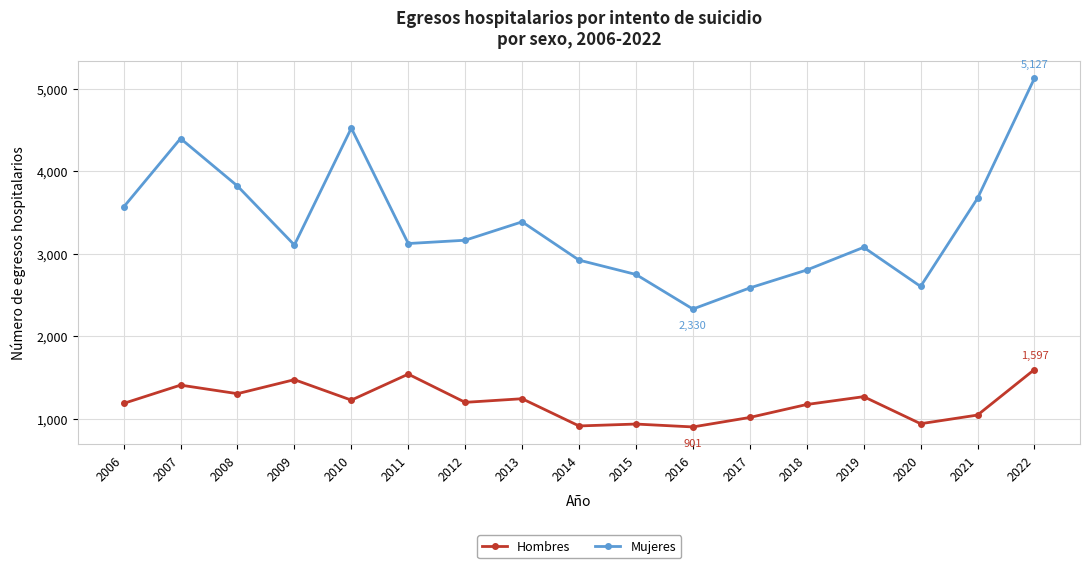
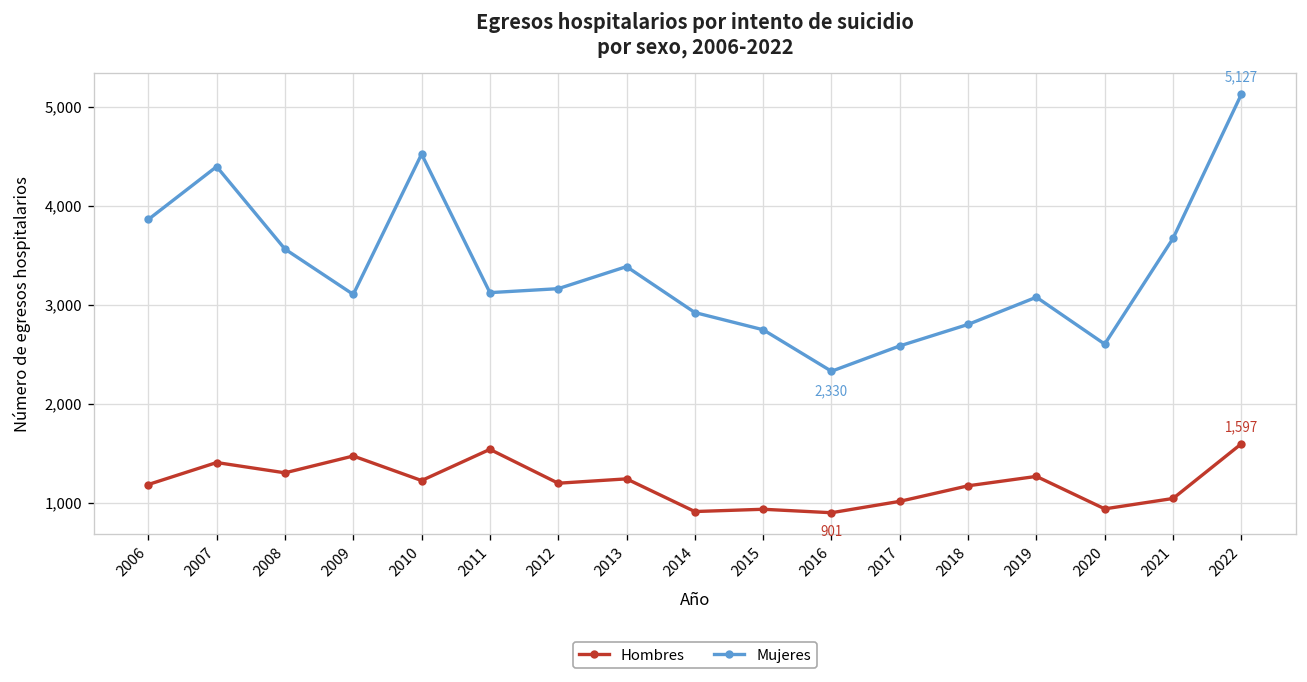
Mujeres, 2006: 3,600 -> 3,900
Mujeres, 2008: 3,800 -> 3,600
